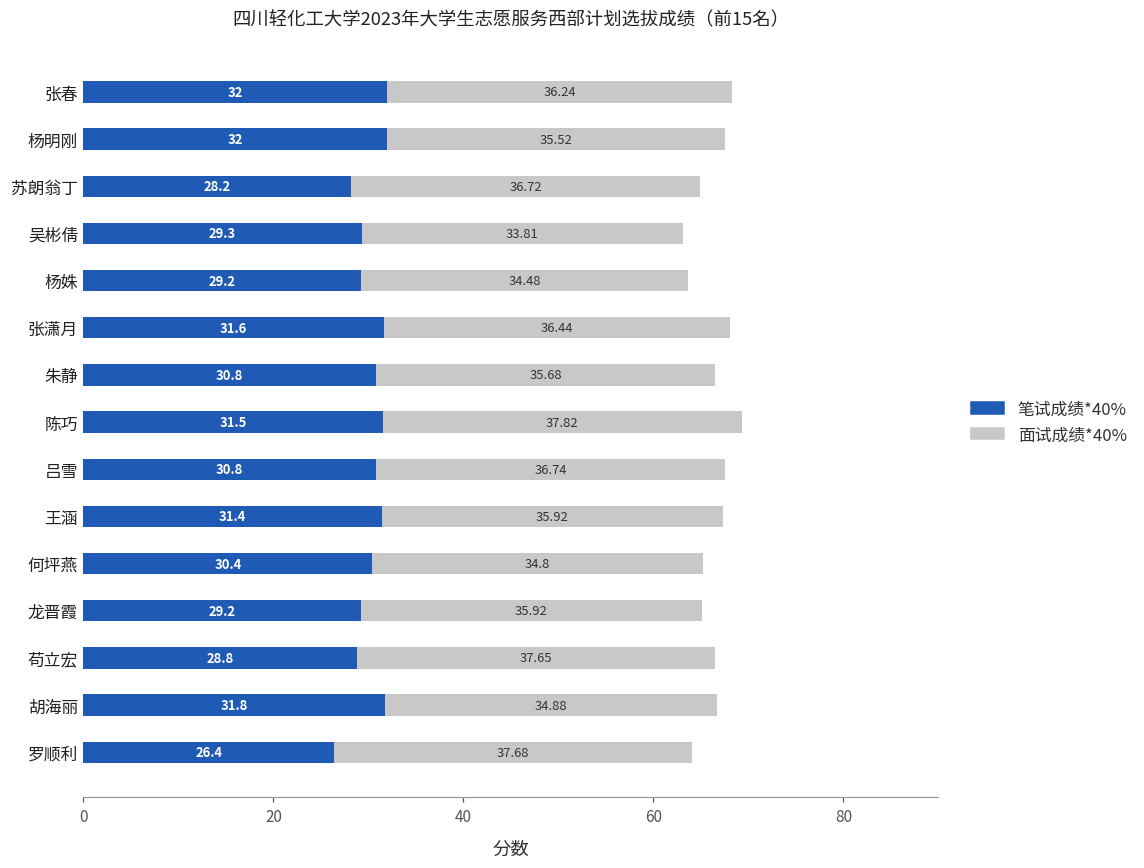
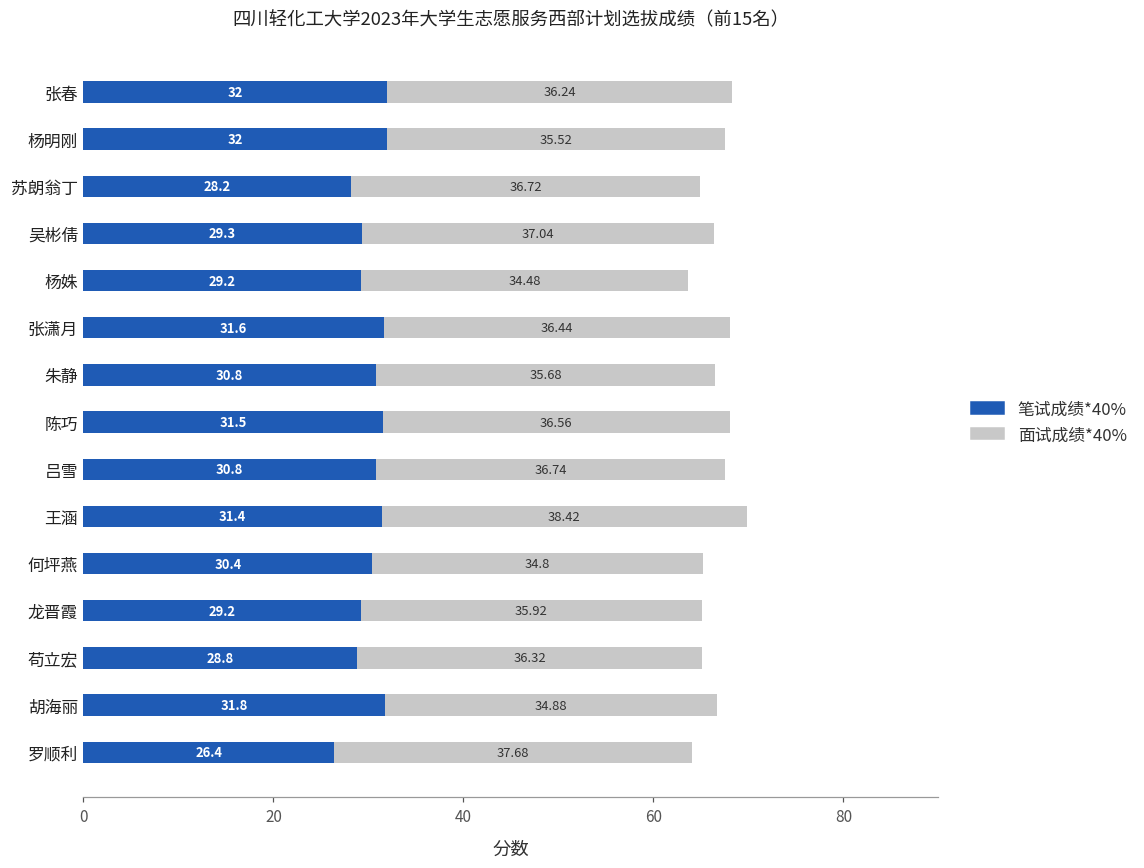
面试成绩*40%, 吴彬倩: 33.81 -> 37.04
面试成绩*40%, 陈巧: 37.82 -> 36.56
面试成绩*40%, 王涵: 35.92 -> 38.42
面试成绩*40%, 苟立宏: 37.65 -> 36.32
